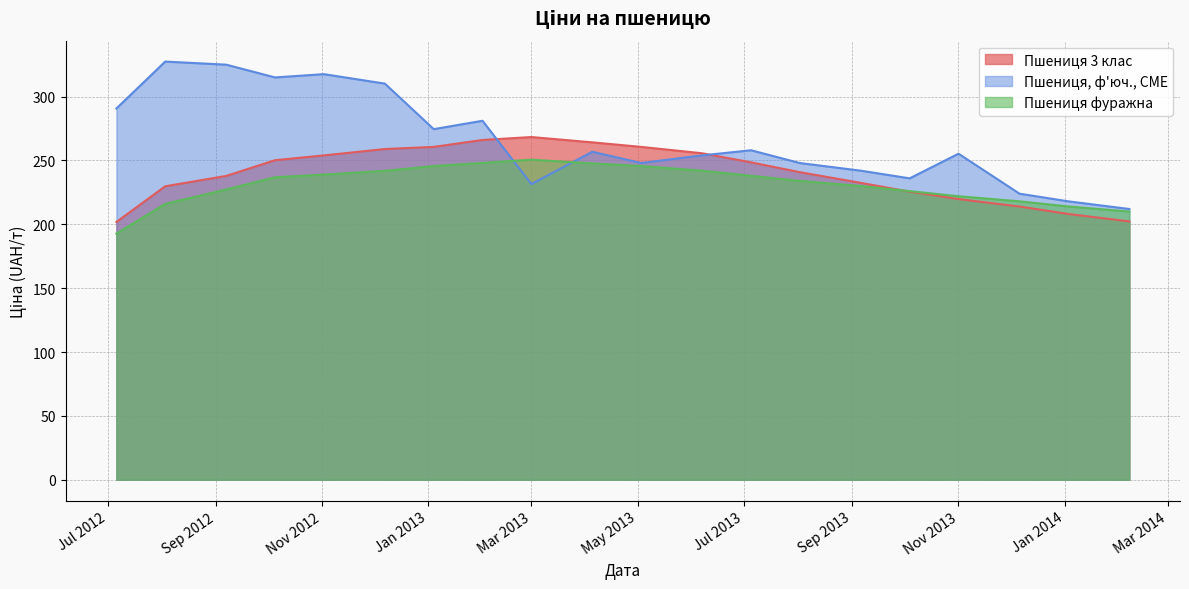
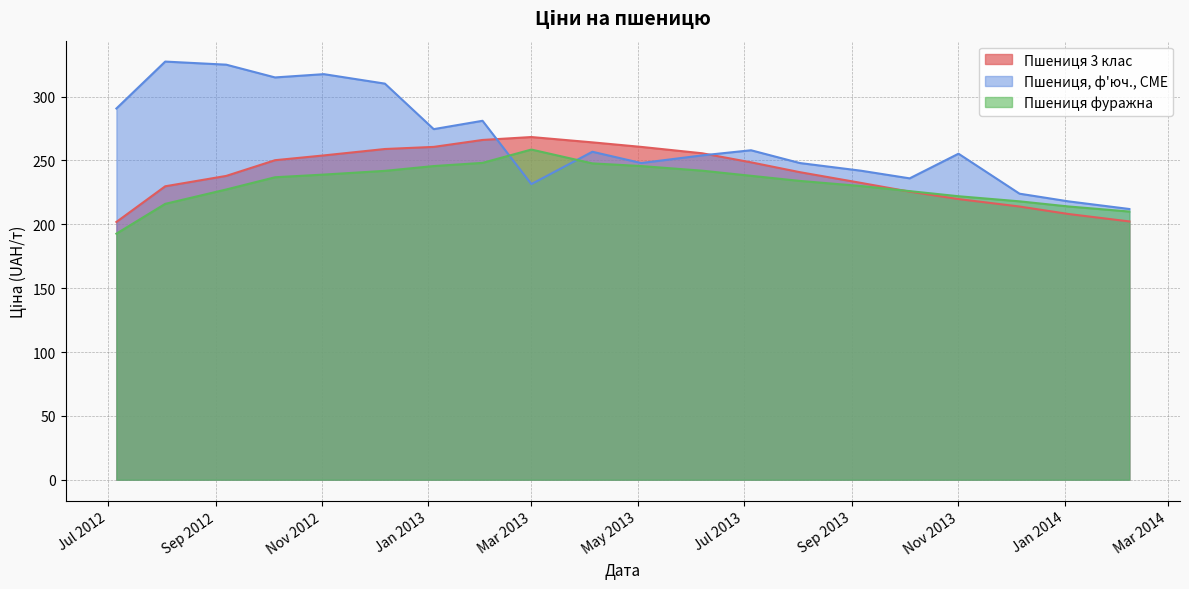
Пшениця фуражна, Mar 2013: 251 -> 259
